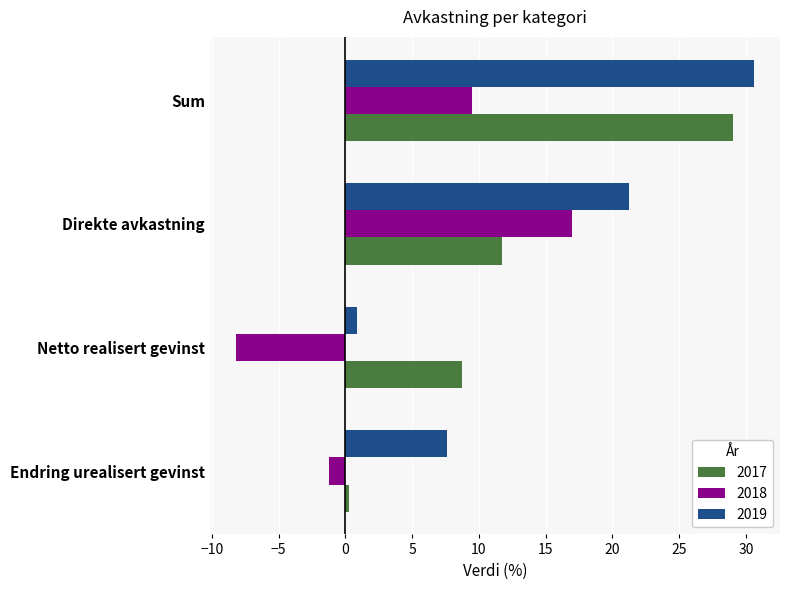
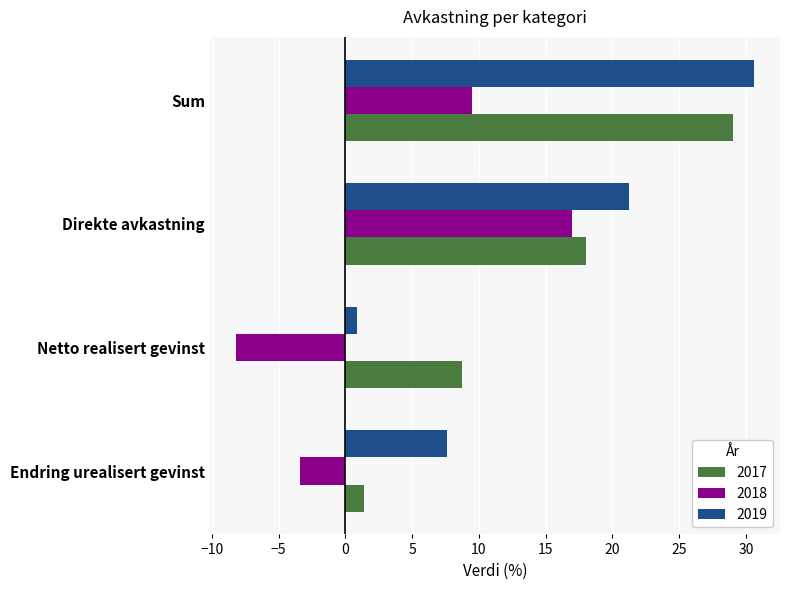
2017, Direkte avkastning: 11.7 -> 18.0
2018, Endring urealisert gevinst: -1.2 -> -3.4
2017, Endring urealisert gevinst: 0.3 -> 1.4
